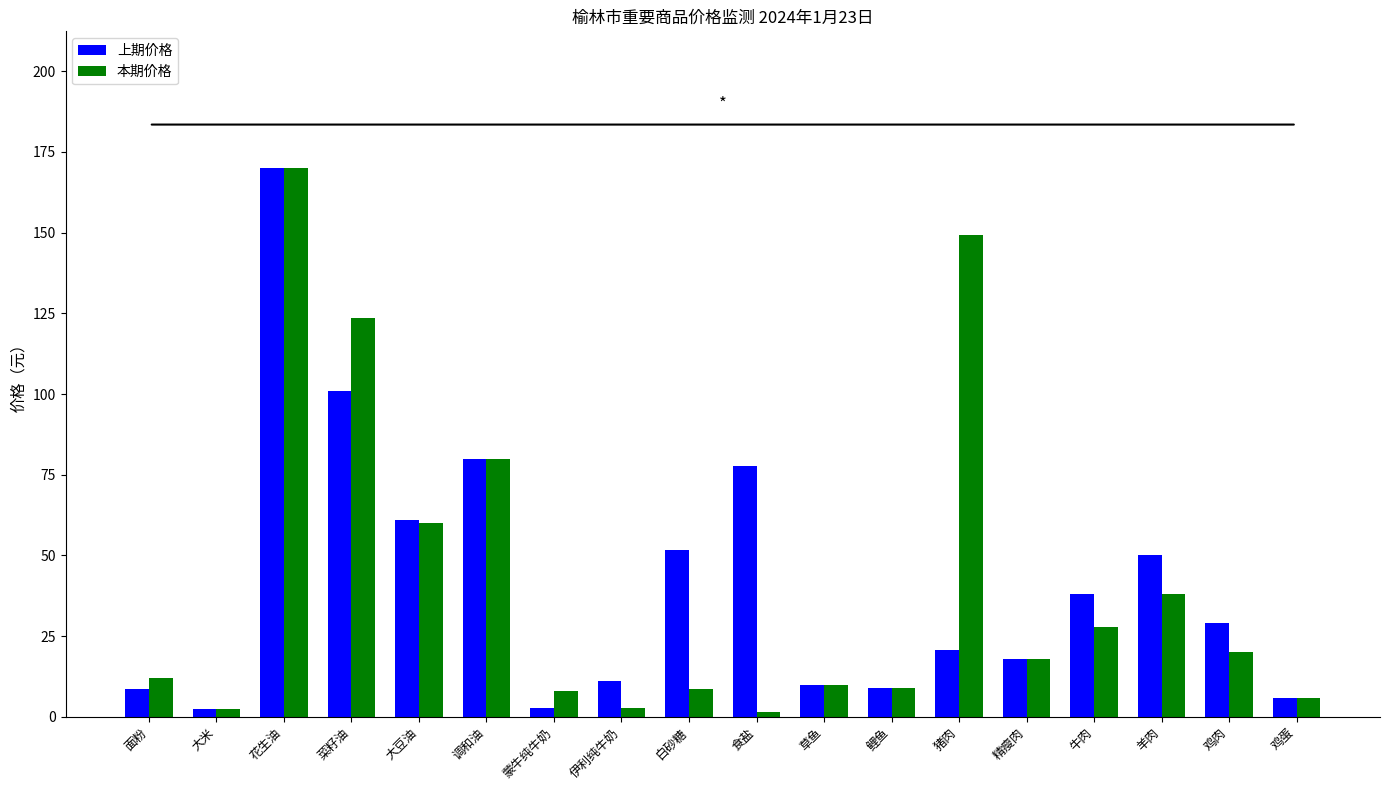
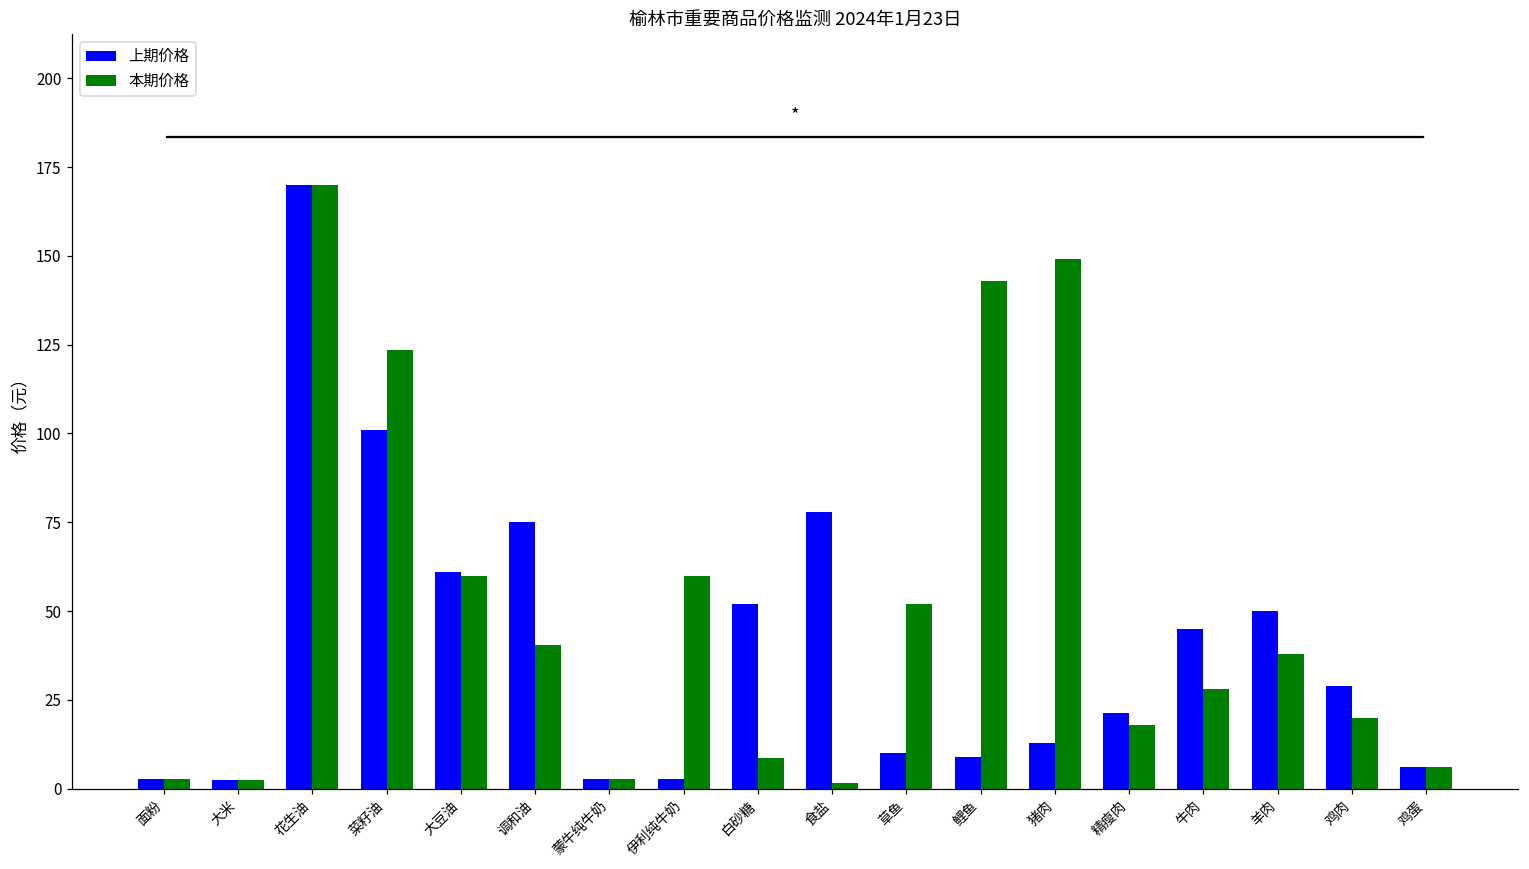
上期价格, 面粉: 9 -> 3
本期价格, 面粉: 12 -> 3
上期价格, 调和油: 80 -> 75
本期价格, 调和油: 80 -> 40
本期价格, 蒙牛纯牛奶: 8 -> 3
上期价格, 伊利纯牛奶: 11 -> 3
本期价格, 伊利纯牛奶: 3 -> 60
本期价格, 草鱼: 10 -> 52
本期价格, 鲤鱼: 9 -> 143
上期价格, 猪肉: 21 -> 13
上期价格, 精瘦肉: 18 -> 21
上期价格, 牛肉: 38 -> 45
